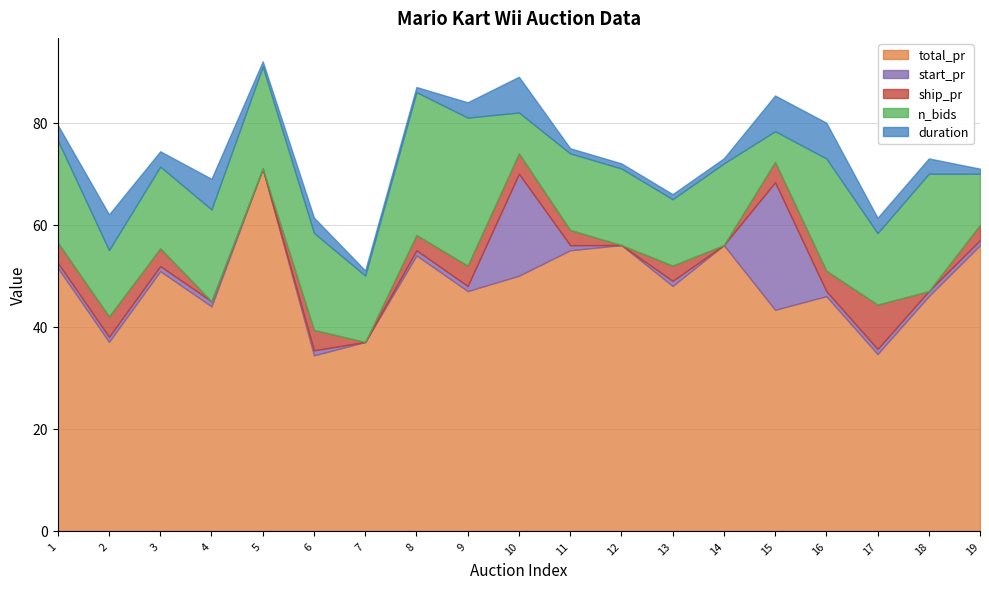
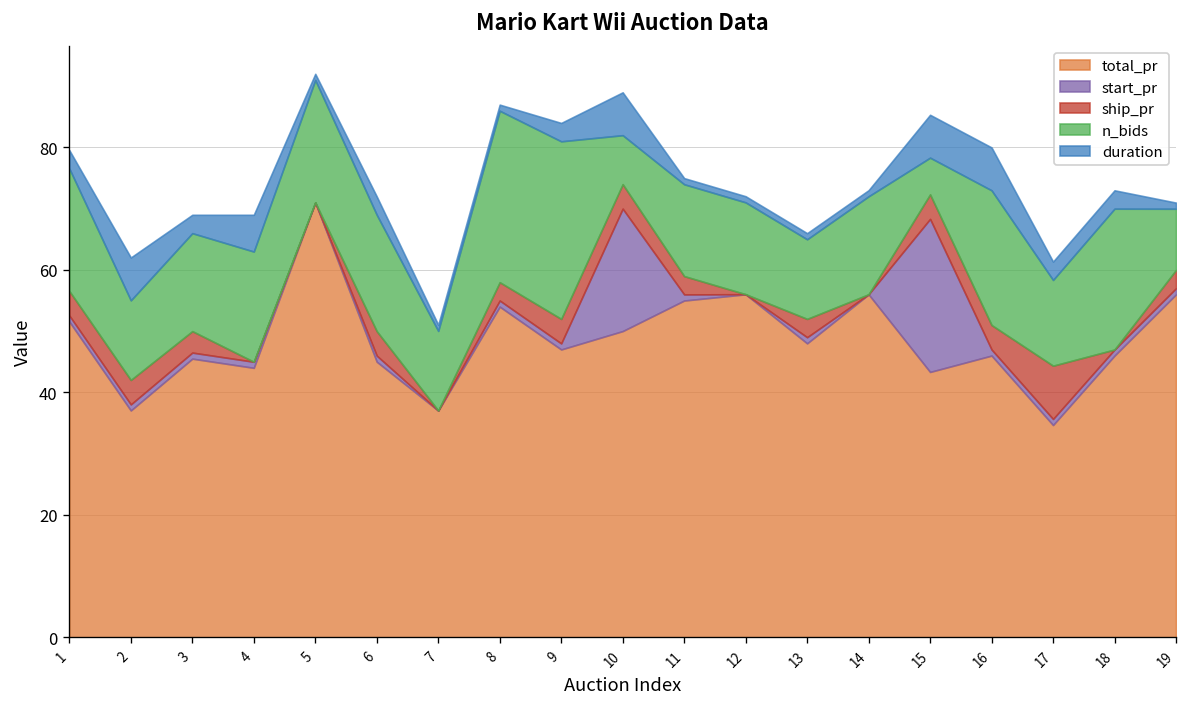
total_pr, 3: 51 -> 46
total_pr, 6: 34 -> 45
